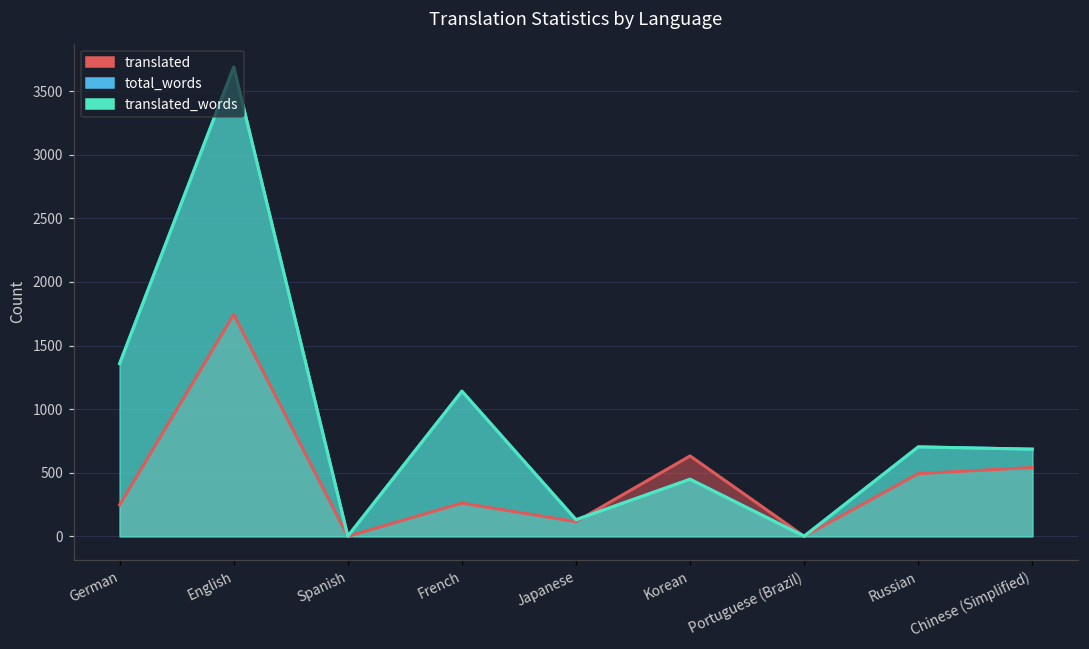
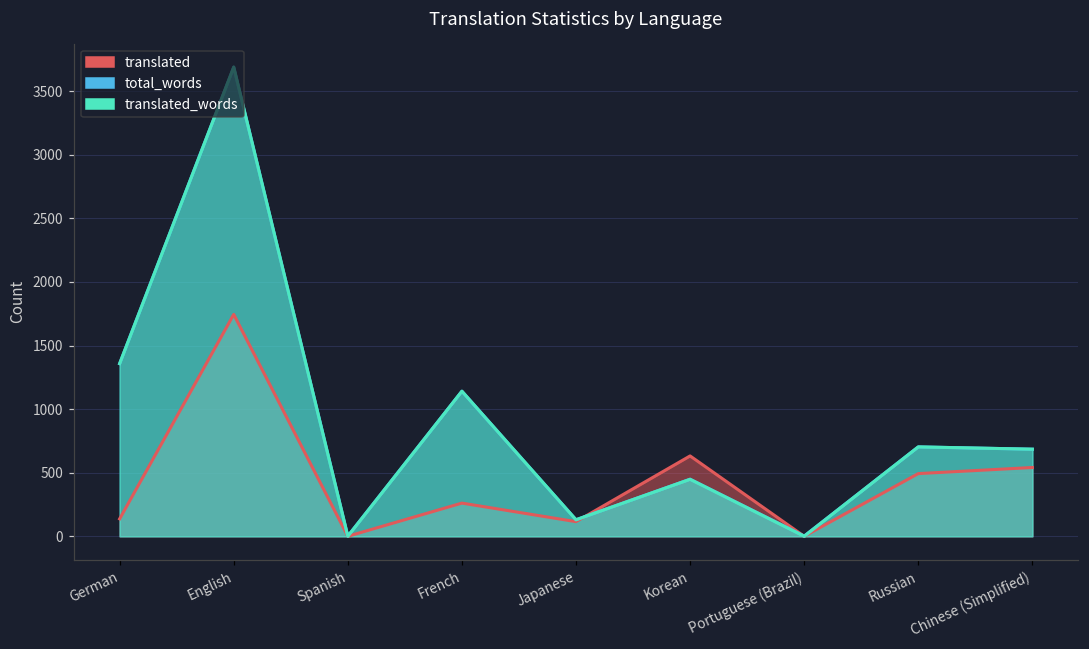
translated, German: 250 -> 140
